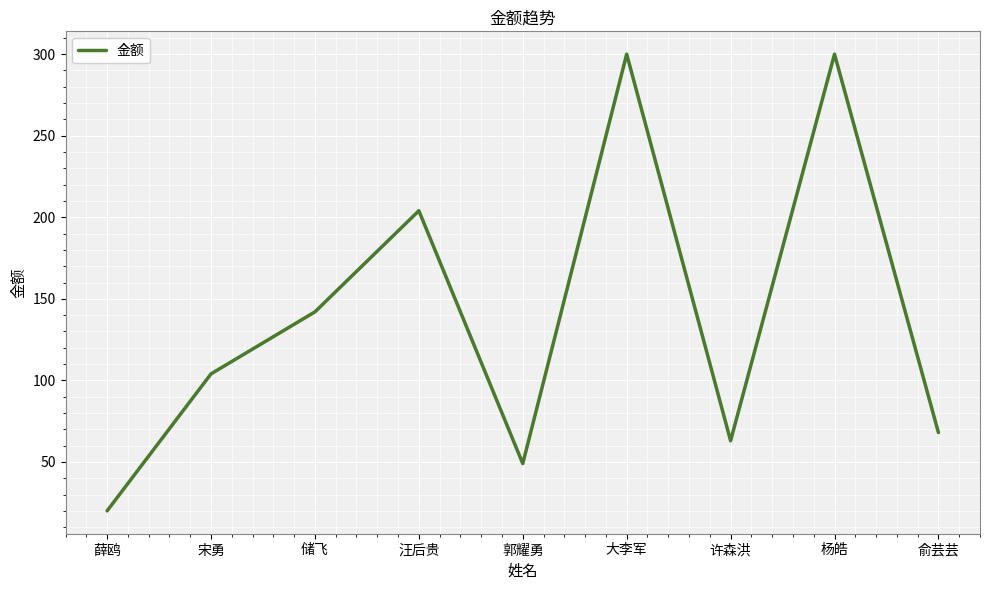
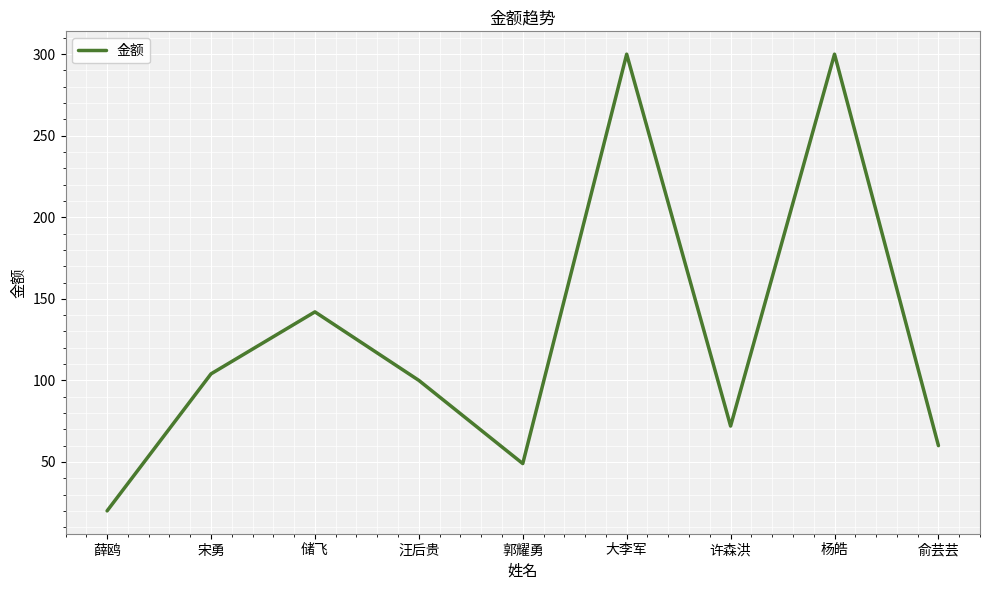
汪后贵: 204 -> 100
许森洪: 63 -> 72
俞芸芸: 68 -> 60
